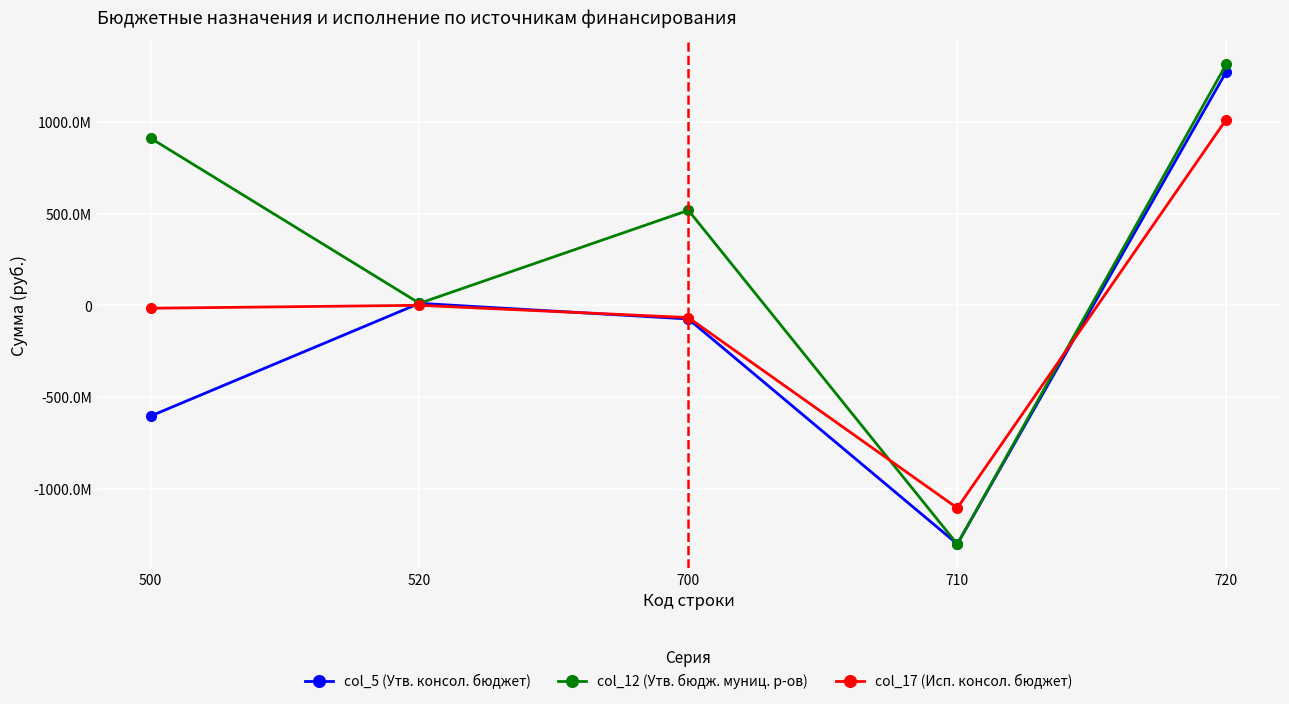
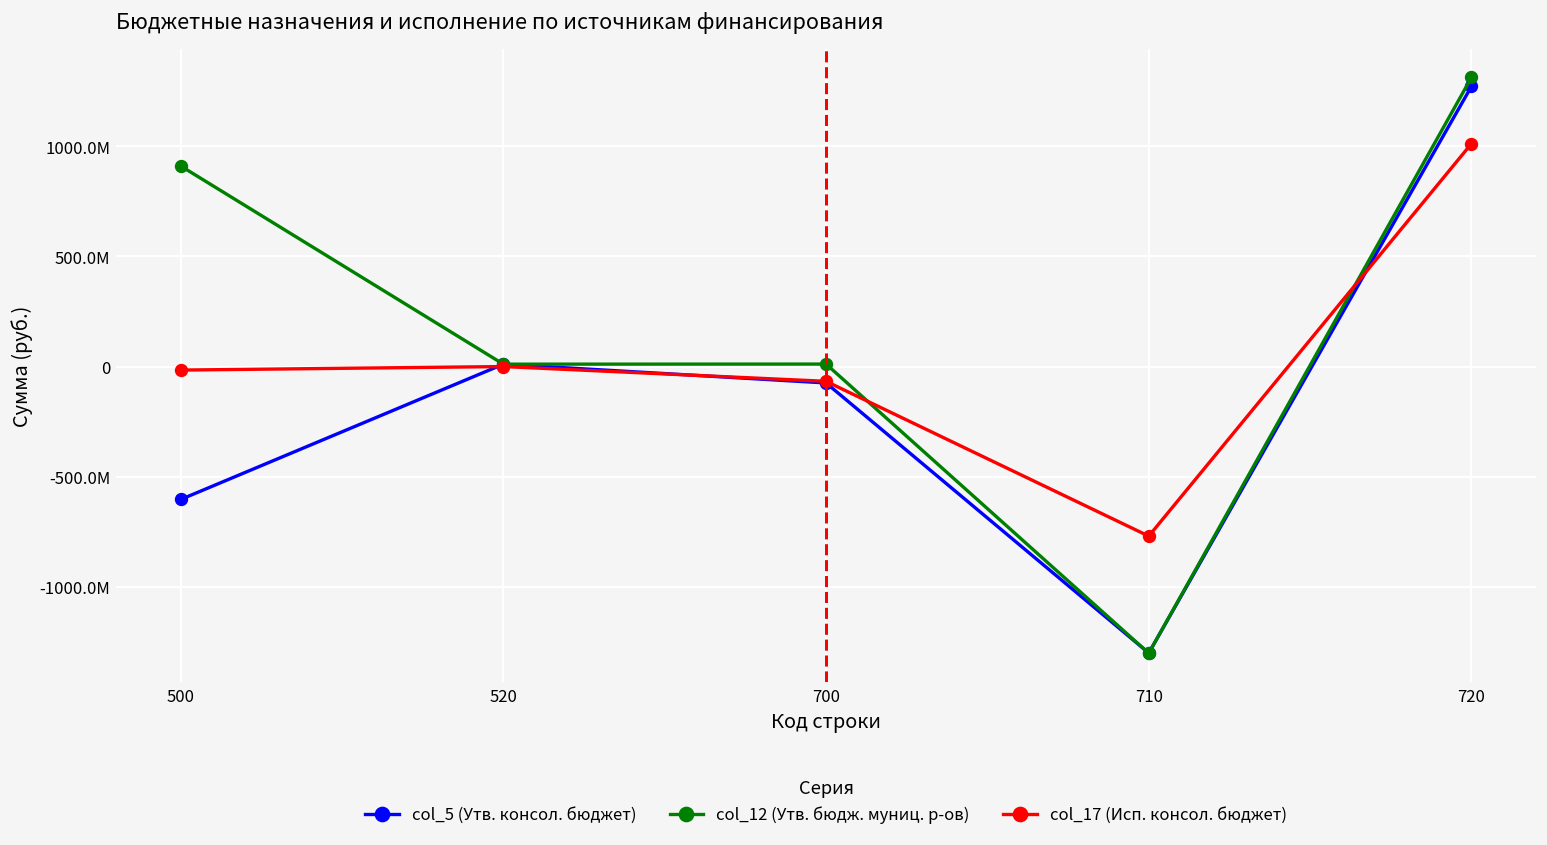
col_12 (Утв. бюдж. муниц. р-ов), 700: 520000000 -> 10000000
col_17 (Исп. консол. бюджет), 710: -1100000000 -> -770000000
